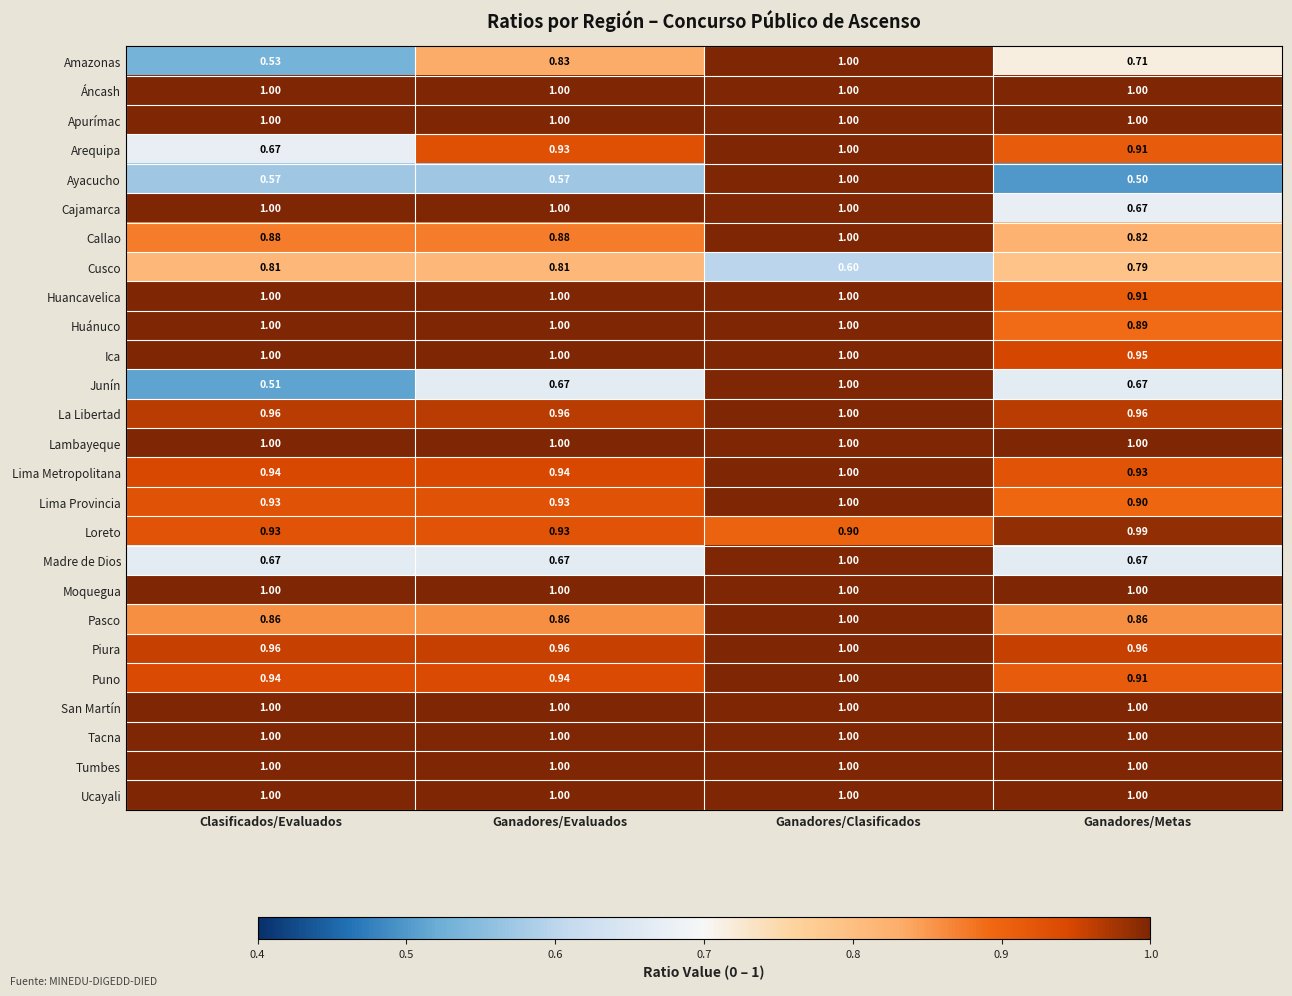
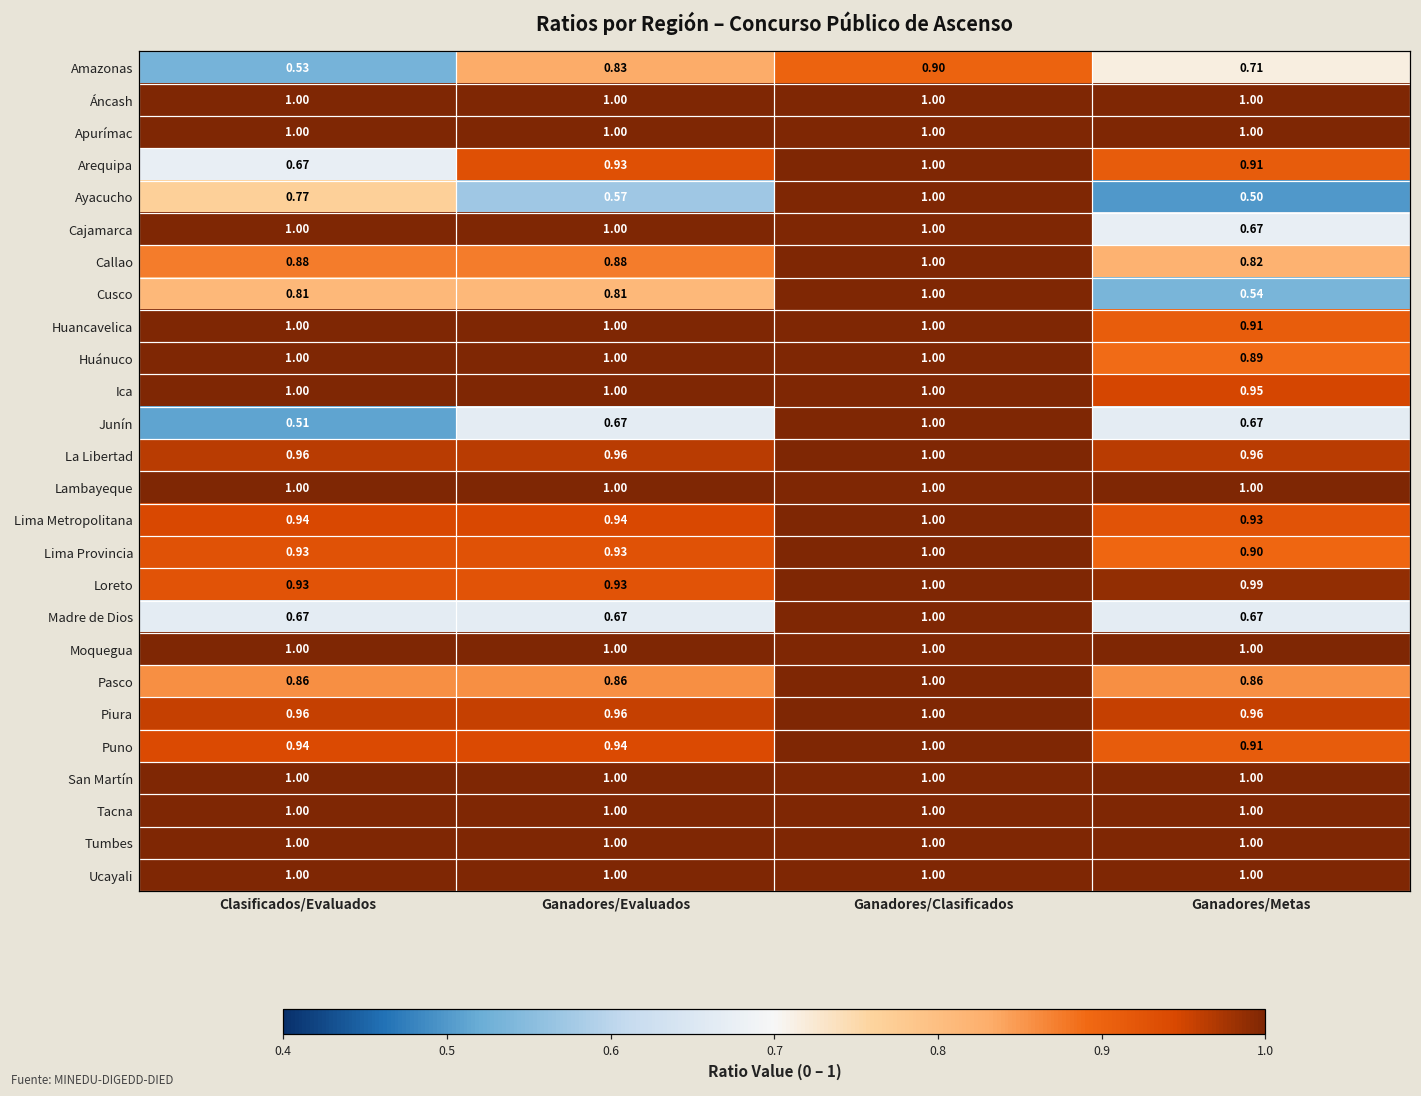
Amazonas, Ganadores/Clasificados: 1.00 -> 0.90
Ayacucho, Clasificados/Evaluados: 0.57 -> 0.77
Cusco, Ganadores/Clasificados: 0.60 -> 1.00
Cusco, Ganadores/Metas: 0.79 -> 0.54
Loreto, Ganadores/Clasificados: 0.90 -> 1.00
